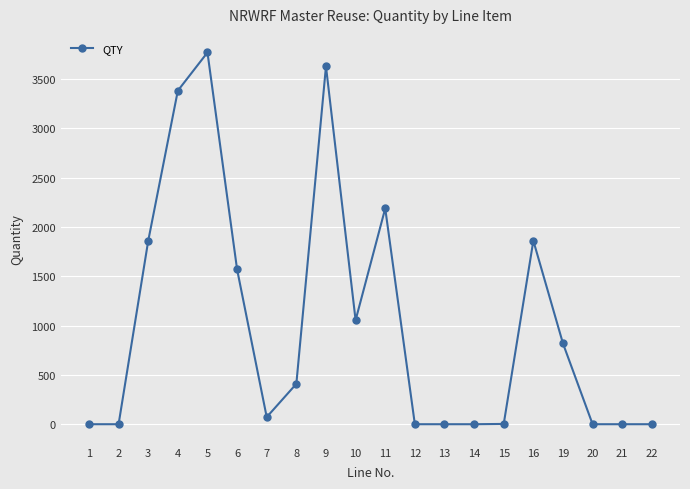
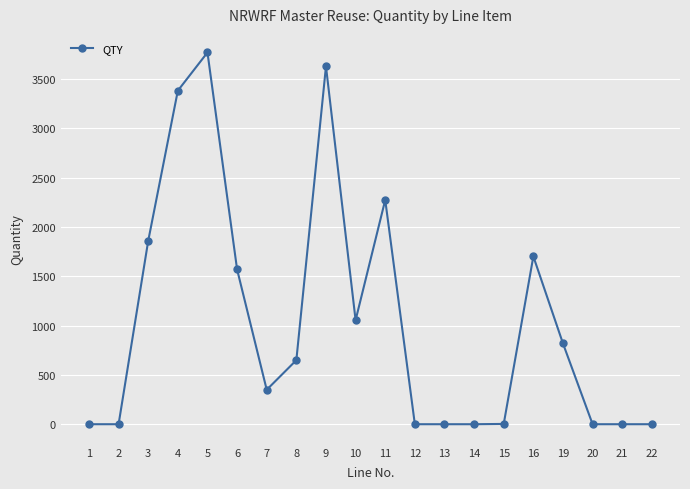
7: 100 -> 400
8: 400 -> 700
11: 2200 -> 2300
16: 1900 -> 1700
